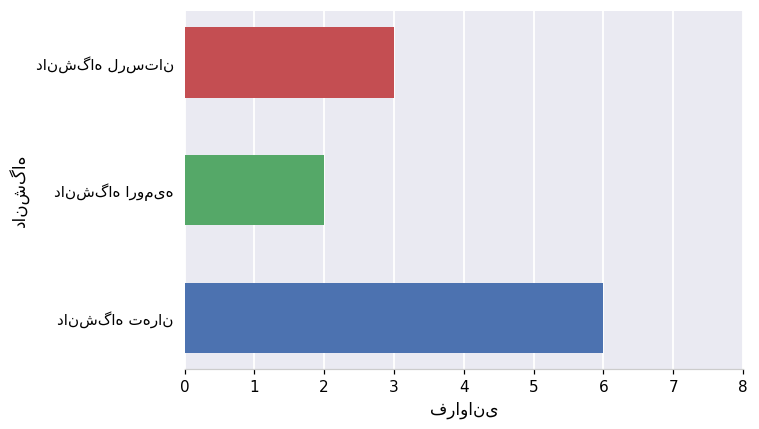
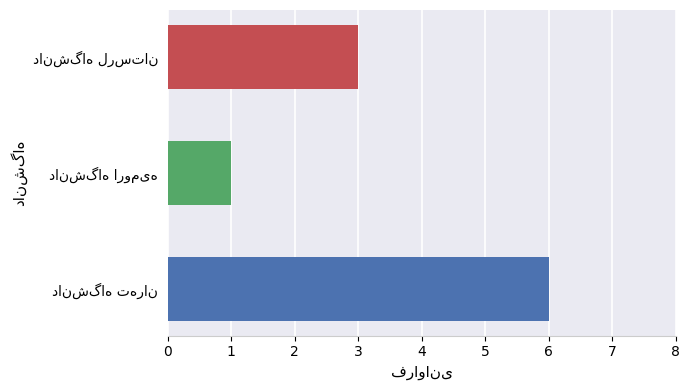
دانشگاه ارومیه: 2 -> 1
